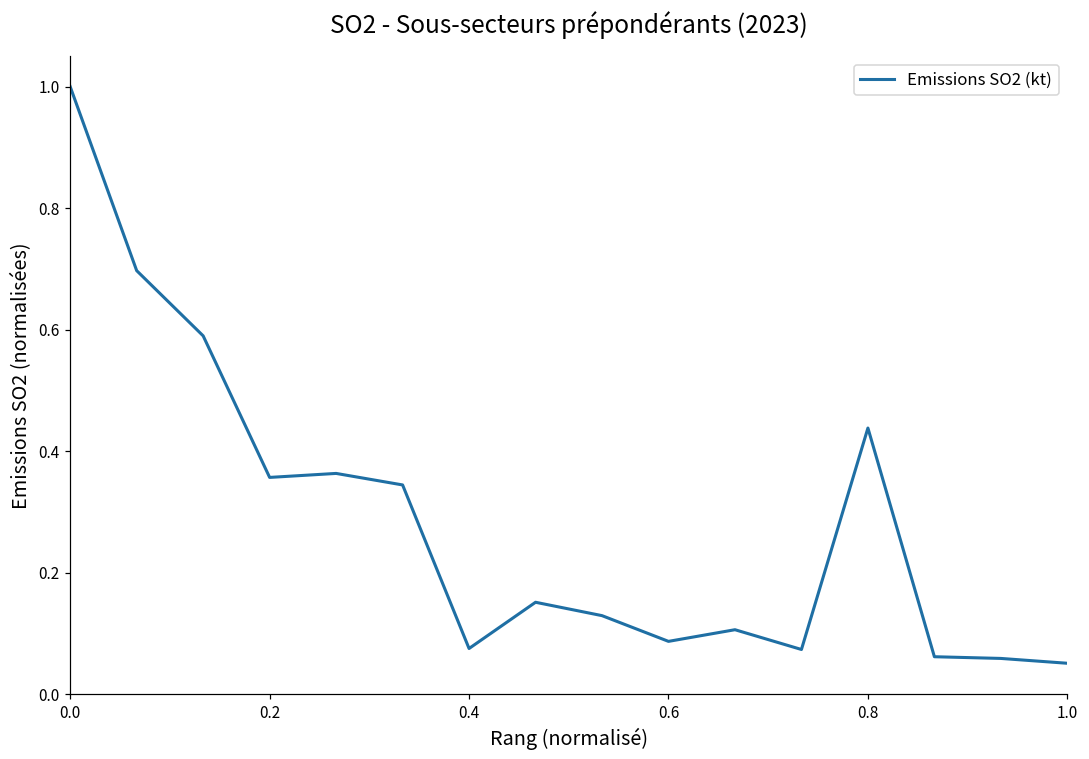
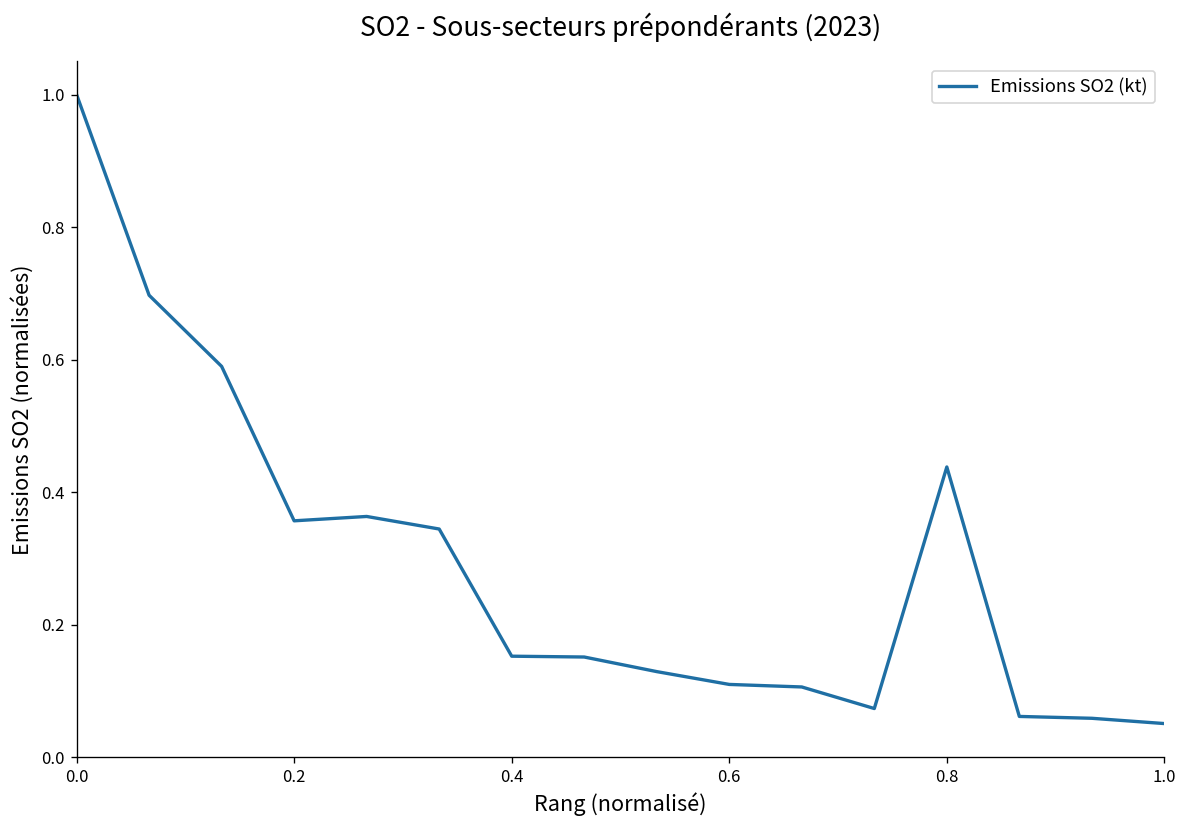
0.4: 0.08 -> 0.15
0.6: 0.09 -> 0.11
